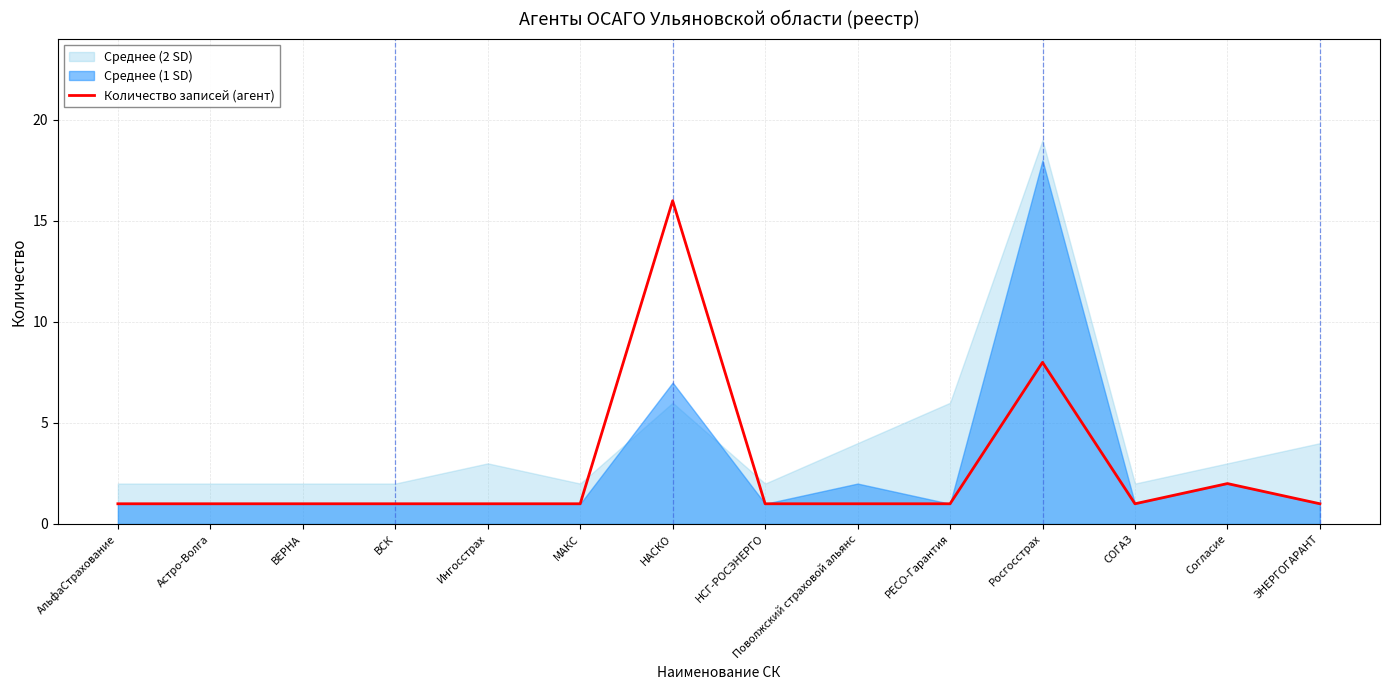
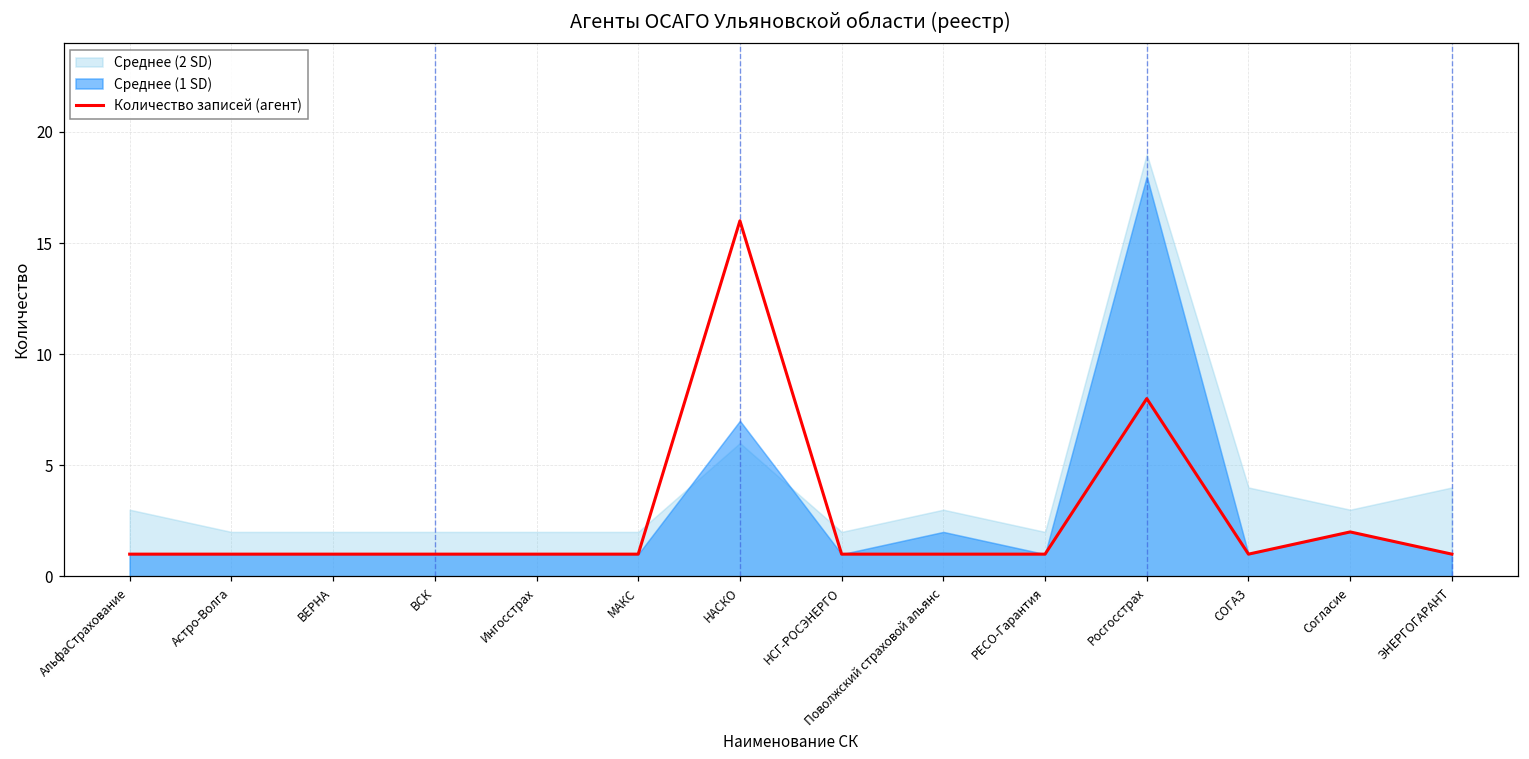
Среднее (2 SD), АльфаСтрахование: 2 -> 3
Среднее (2 SD), Ингосстрах: 3 -> 2
Среднее (2 SD), Поволжский страховой альянс: 4 -> 3
Среднее (2 SD), РЕСО-Гарантия: 6 -> 2
Среднее (2 SD), СОГАЗ: 2 -> 4
